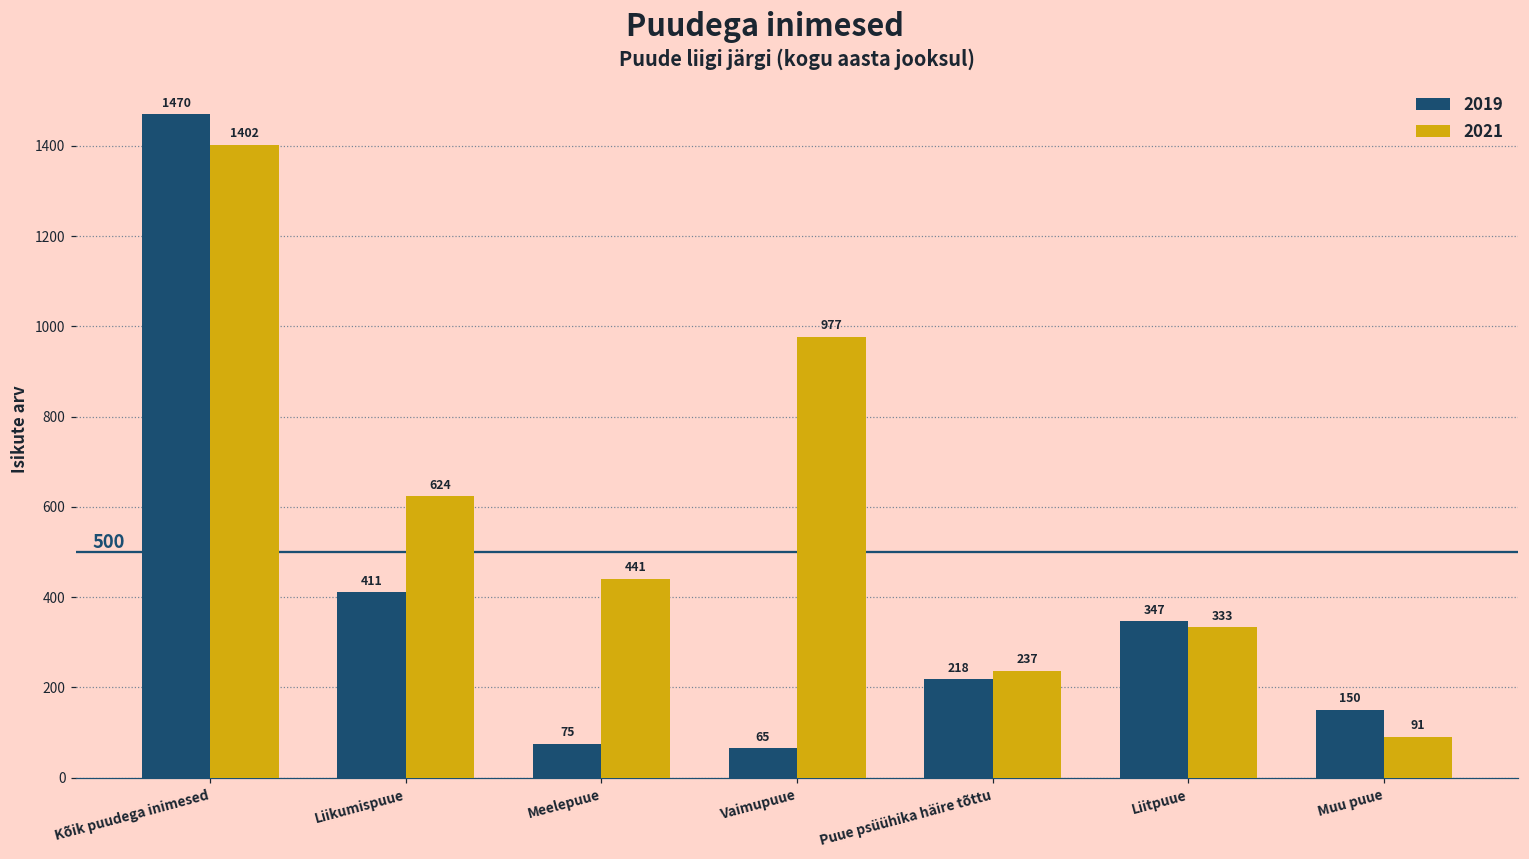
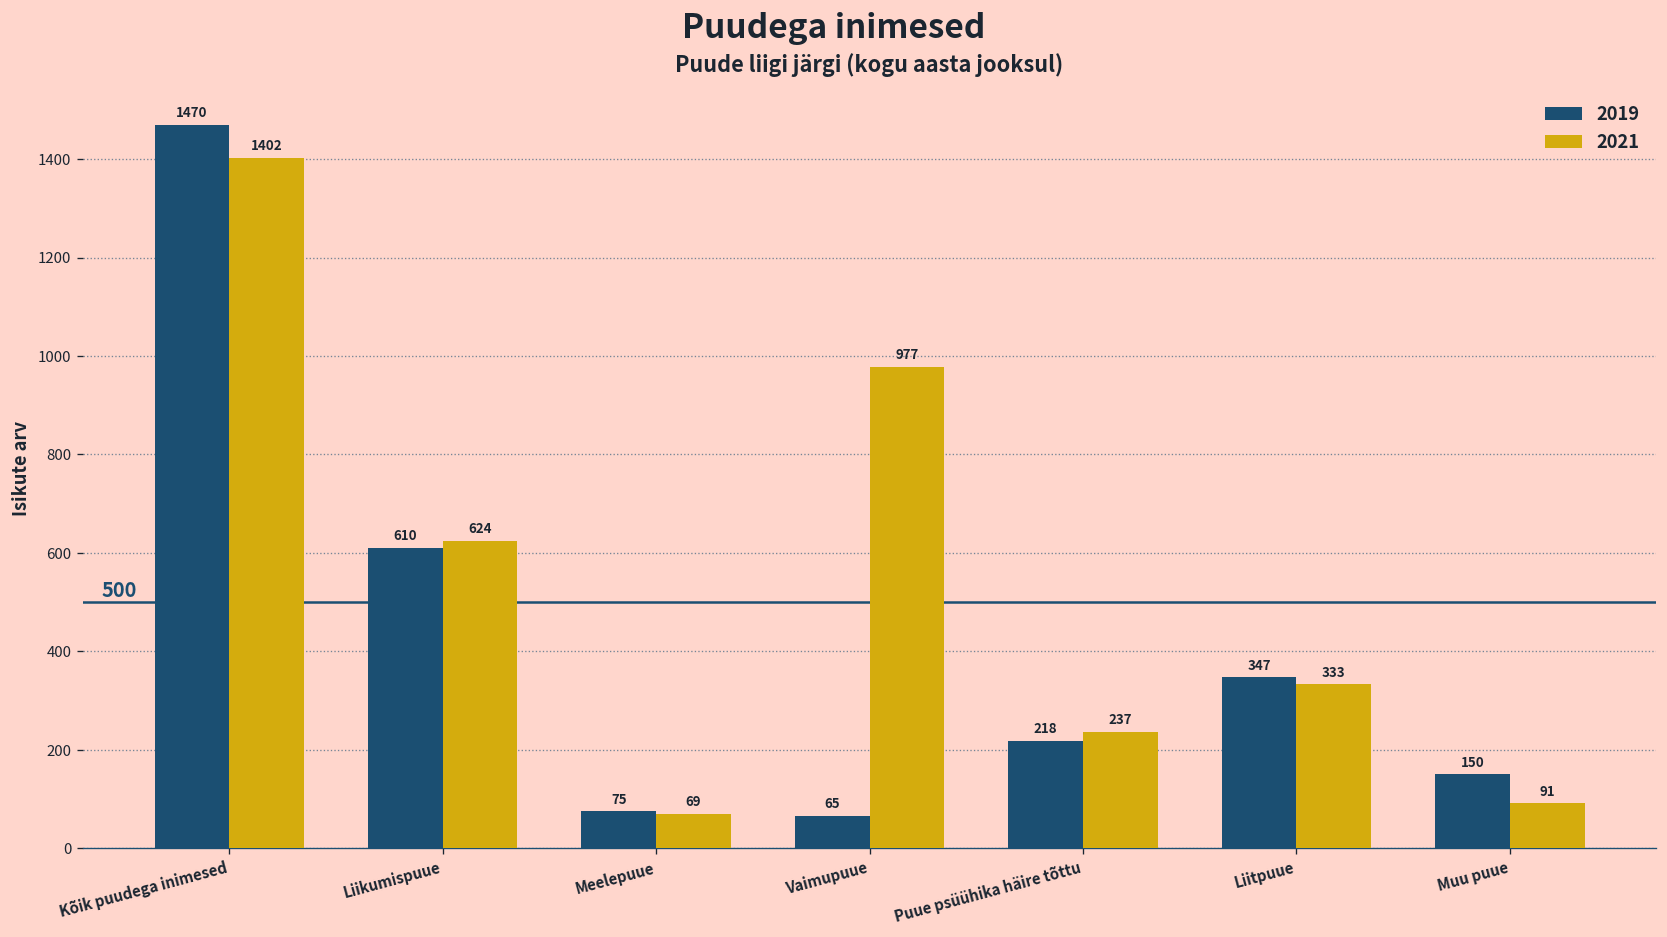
2019, Liikumispuue: 411 -> 610
2021, Meelepuue: 441 -> 69
